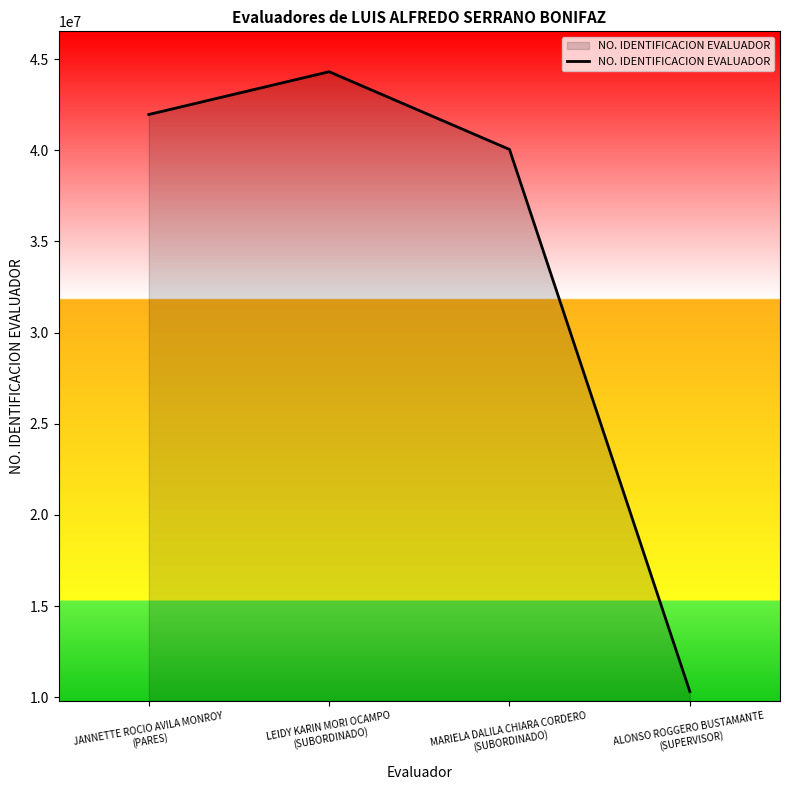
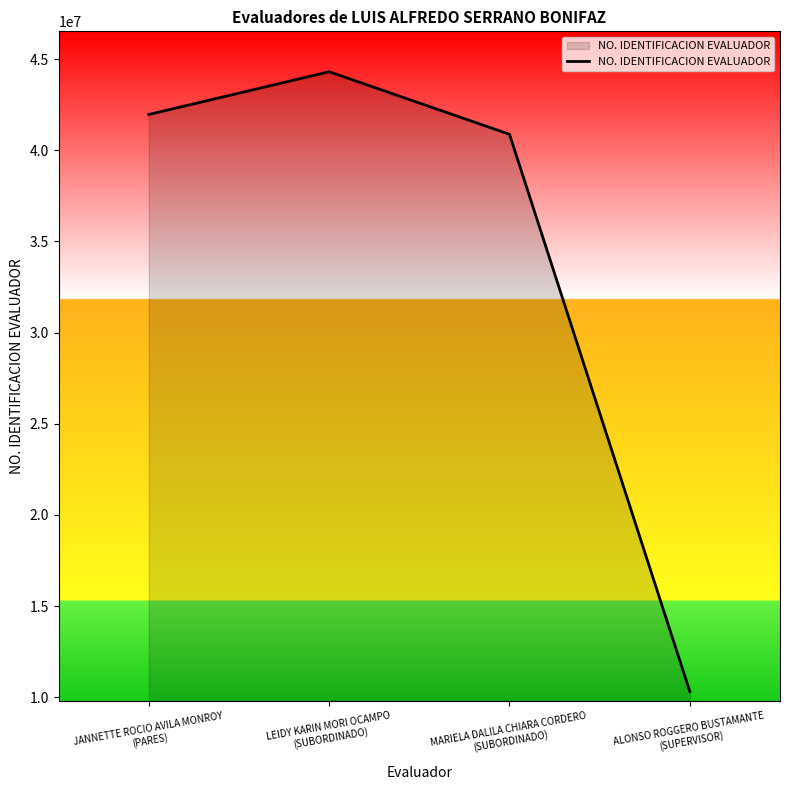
MARIELA DALILA CHIARA CORDERO (SUBORDINADO): 40000000 -> 40900000
